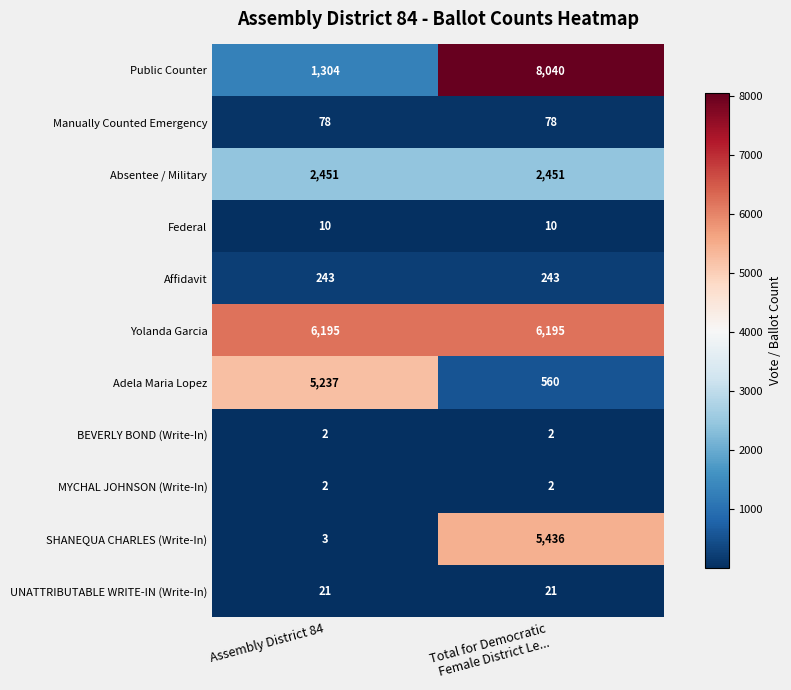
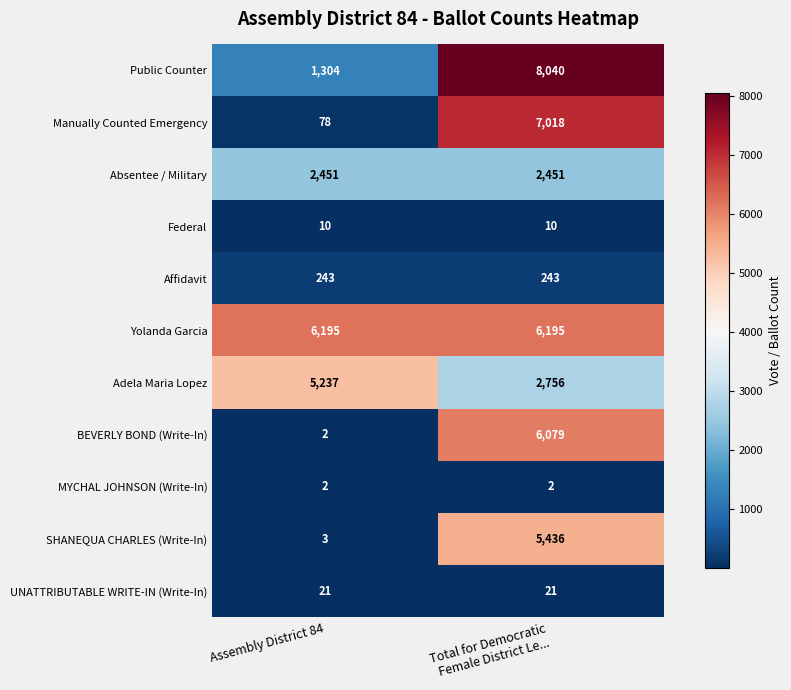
Manually Counted Emergency, Total for Democratic Female District Le...: 78 -> 7,018
Adela Maria Lopez, Total for Democratic Female District Le...: 560 -> 2,756
BEVERLY BOND (Write-In), Total for Democratic Female District Le...: 2 -> 6,079
